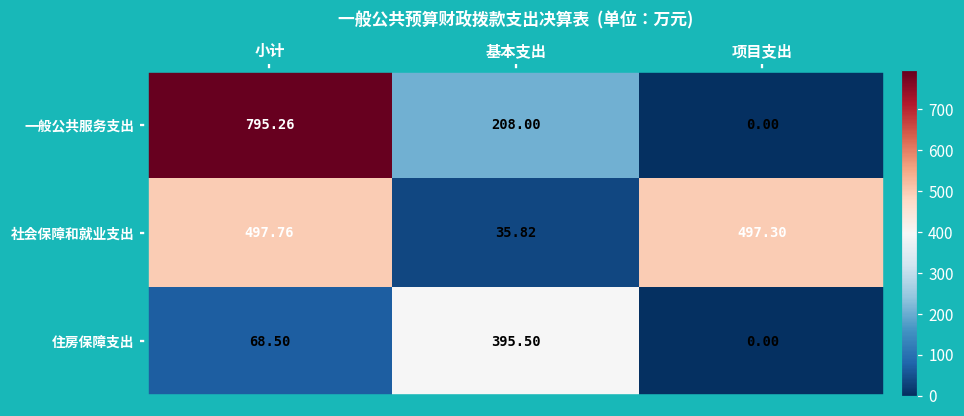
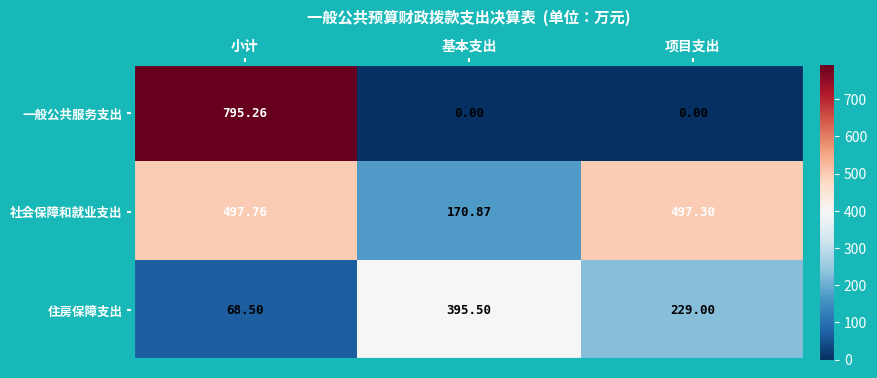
一般公共服务支出, 基本支出: 208.00 -> 0.00
社会保障和就业支出, 基本支出: 35.82 -> 170.87
住房保障支出, 项目支出: 0.00 -> 229.00
